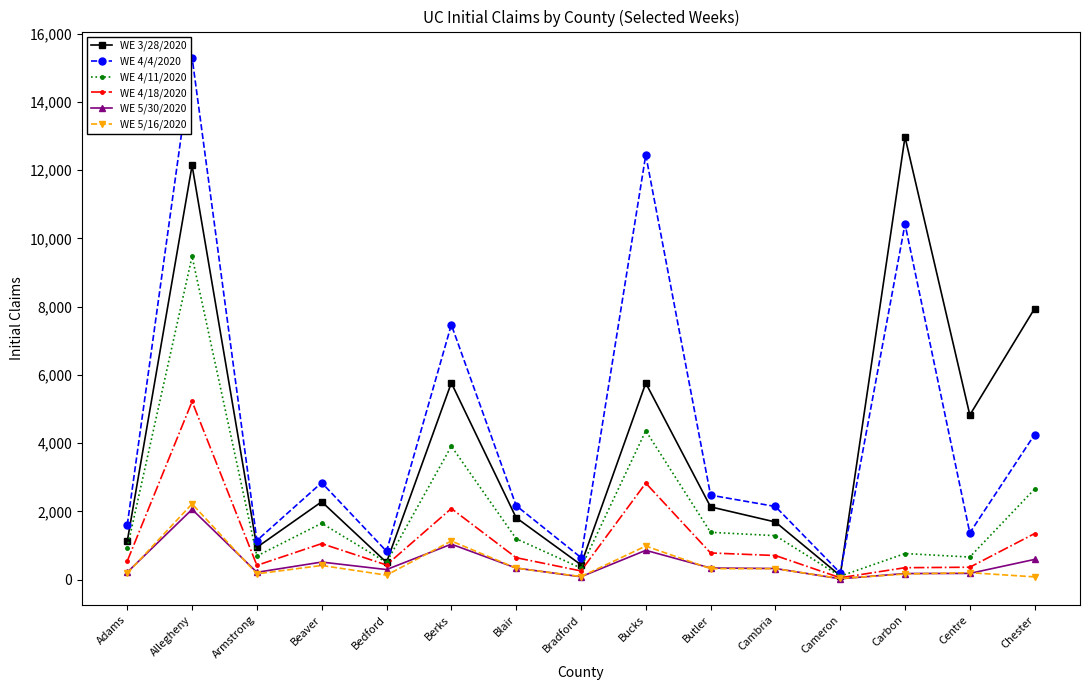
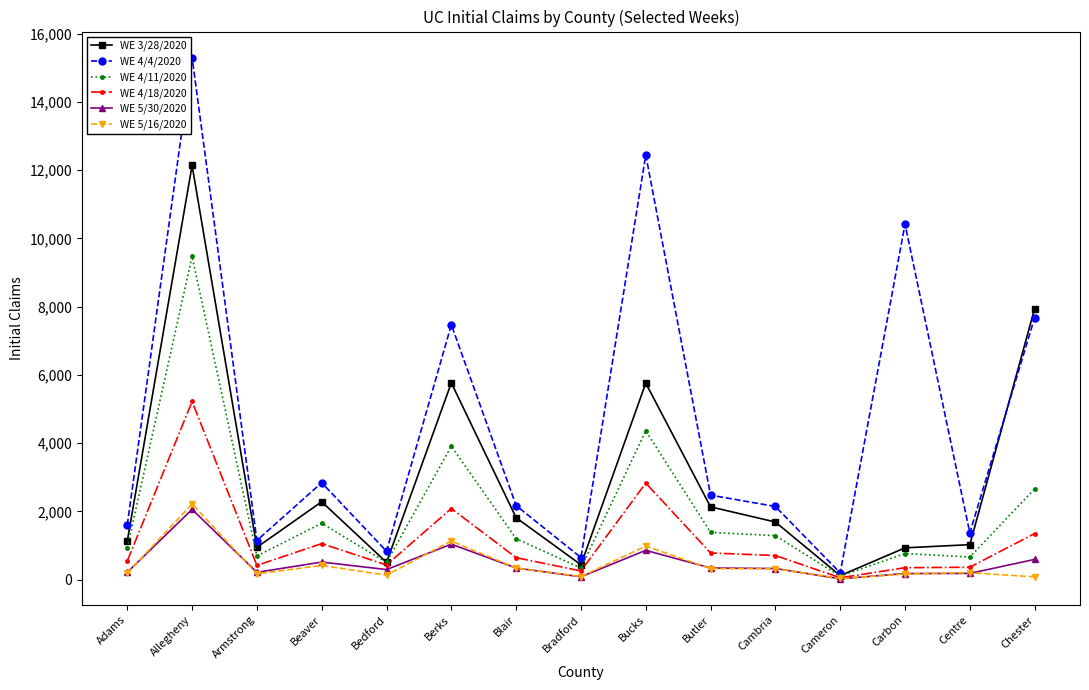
WE 3/28/2020, Carbon: 13,000 -> 900
WE 3/28/2020, Centre: 4,800 -> 1,000
WE 4/4/2020, Chester: 4,300 -> 7,700
